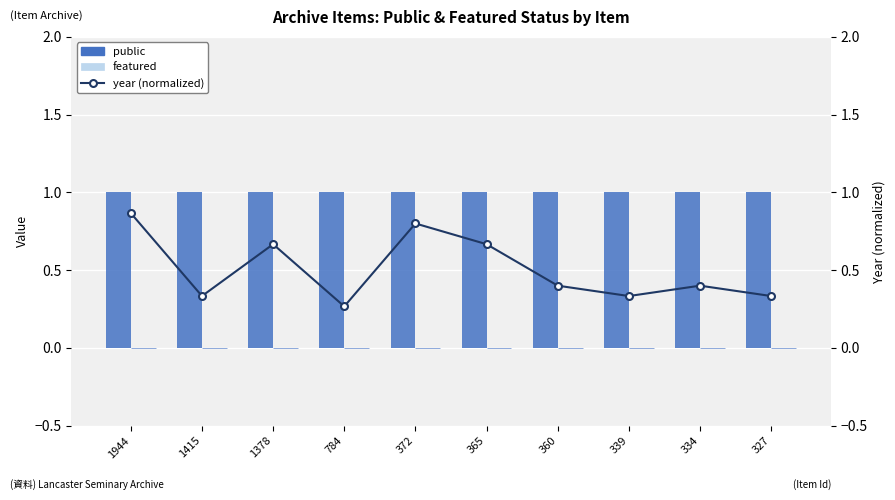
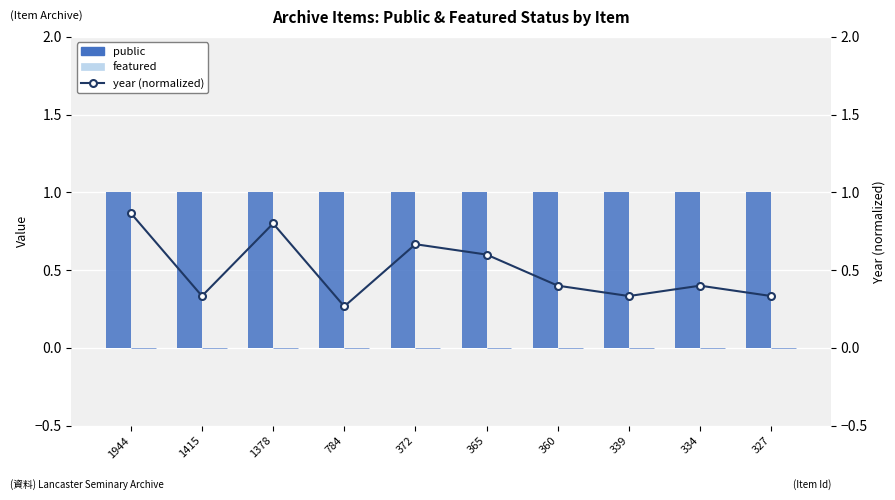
year (normalized), 1378: 0.67 -> 0.80
year (normalized), 372: 0.80 -> 0.67
year (normalized), 365: 0.67 -> 0.60
